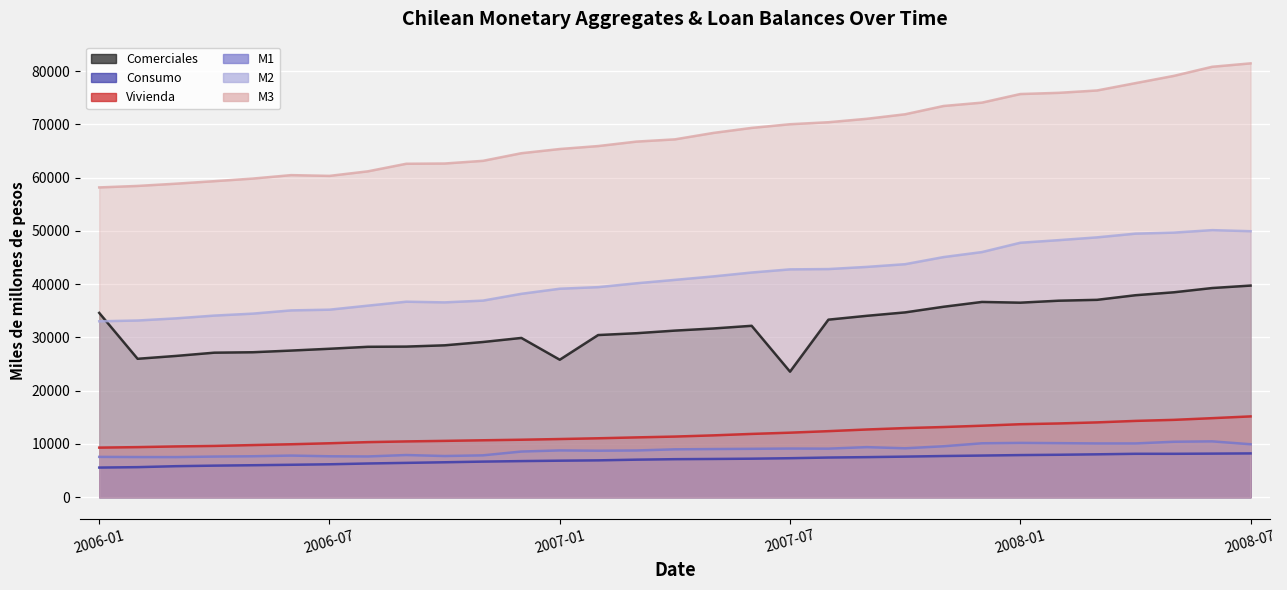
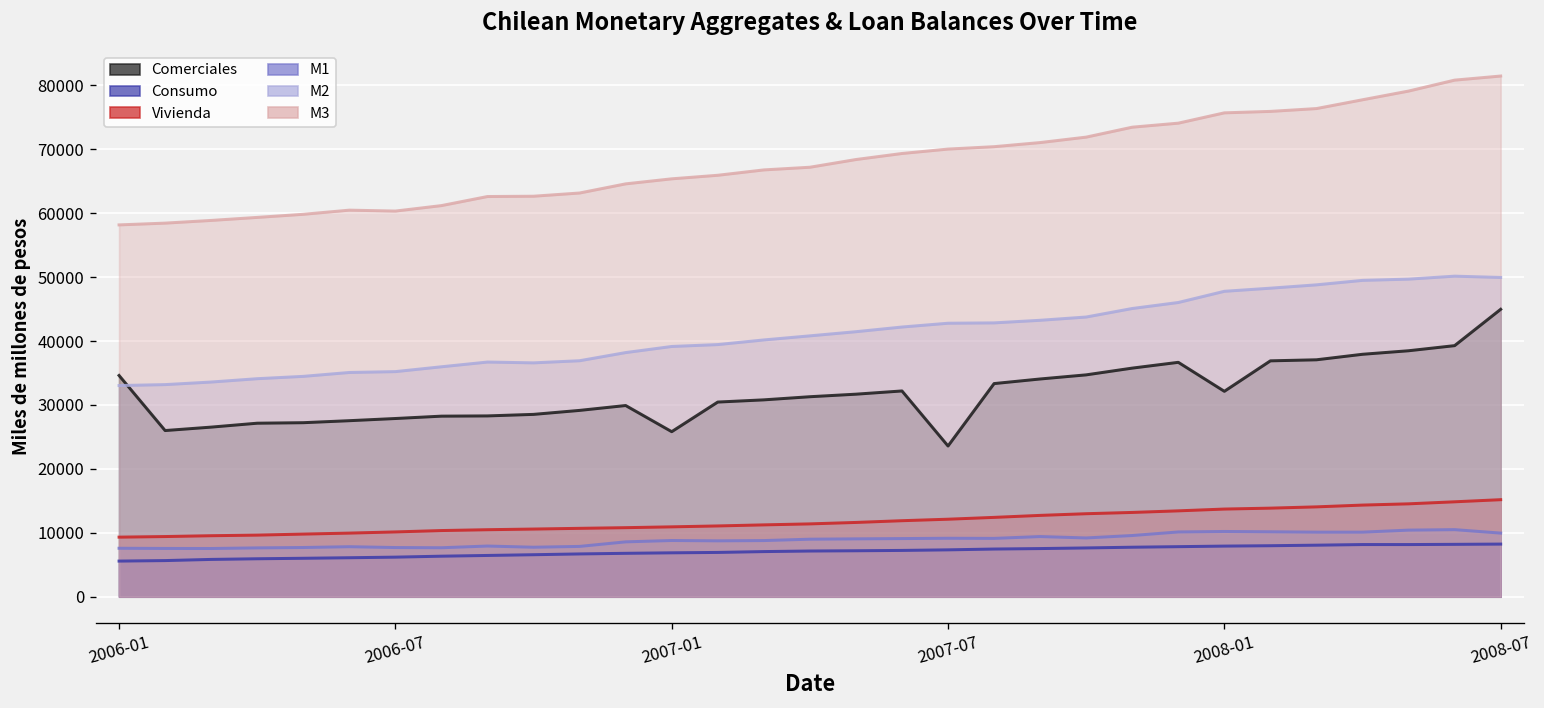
Comerciales, 2008-01: 37000 -> 32000
Comerciales, 2008-07: 40000 -> 45000
